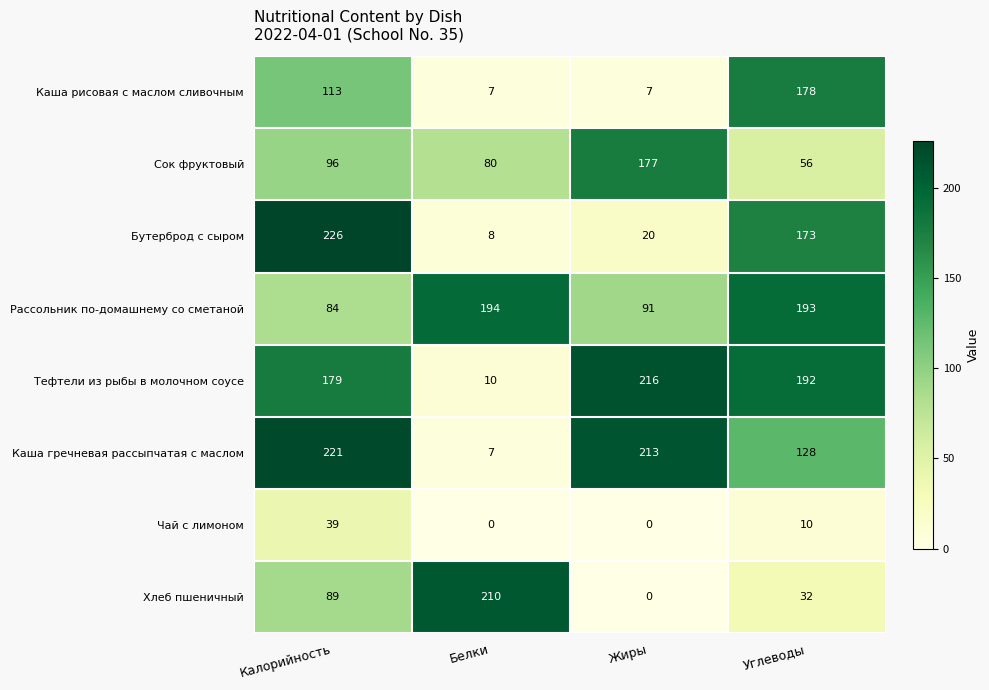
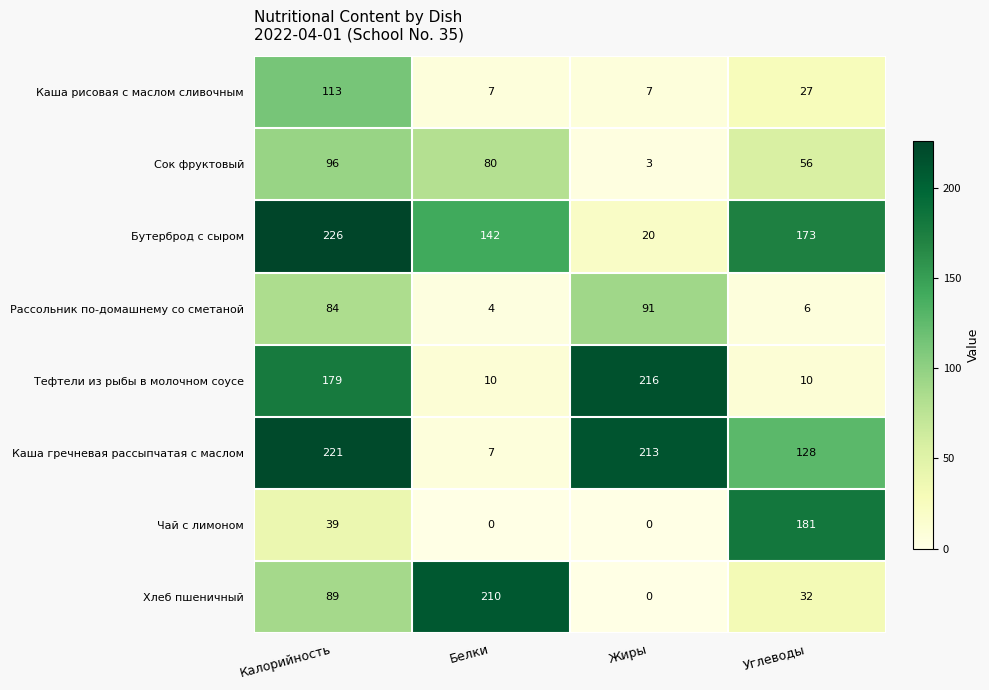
Каша рисовая с маслом сливочным, Углеводы: 178 -> 27
Сок фруктовый, Жиры: 177 -> 3
Бутерброд с сыром, Белки: 8 -> 142
Рассольник по-домашнему со сметаной, Белки: 194 -> 4
Рассольник по-домашнему со сметаной, Углеводы: 193 -> 6
Тефтели из рыбы в молочном соусе, Углеводы: 192 -> 10
Чай с лимоном, Углеводы: 10 -> 181
